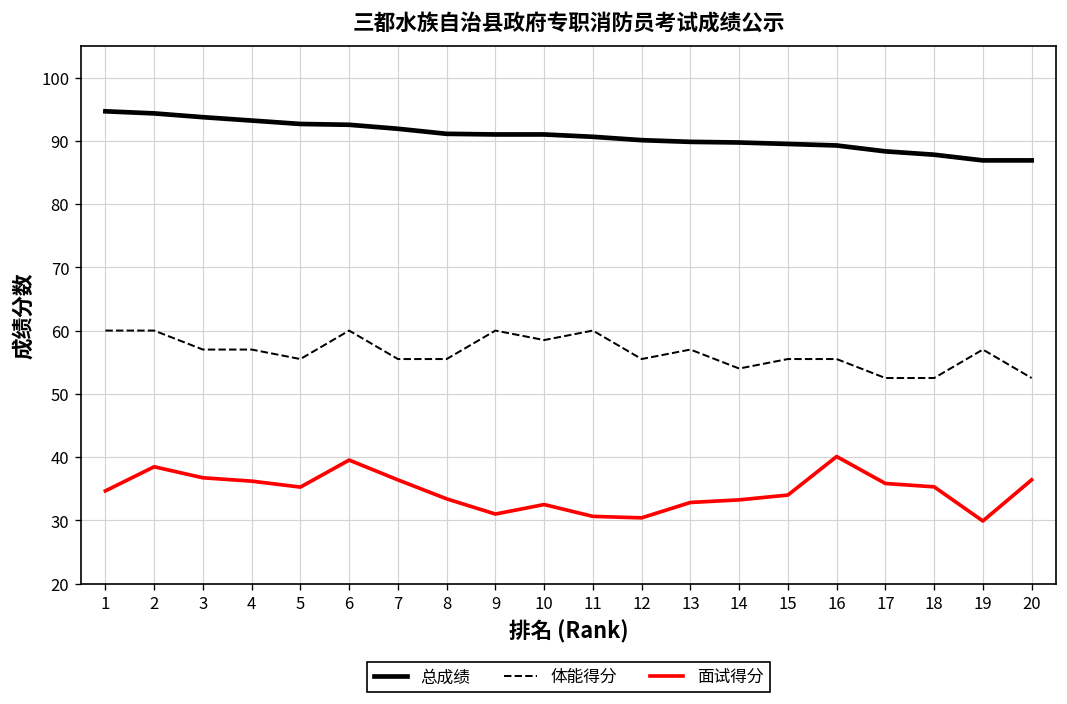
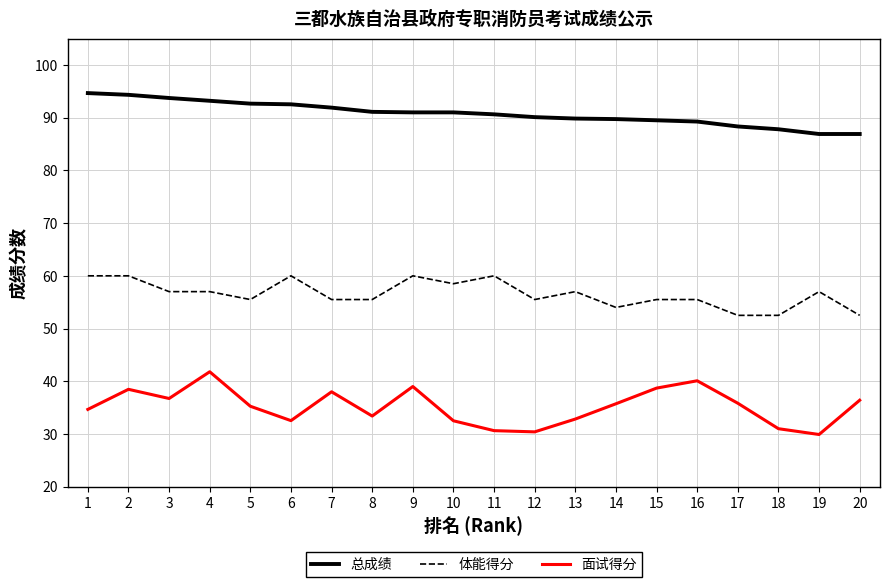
面试得分, 4: 36 -> 42
面试得分, 6: 40 -> 33
面试得分, 7: 36 -> 38
面试得分, 9: 31 -> 39
面试得分, 14: 33 -> 36
面试得分, 15: 34 -> 39
面试得分, 18: 35 -> 31
